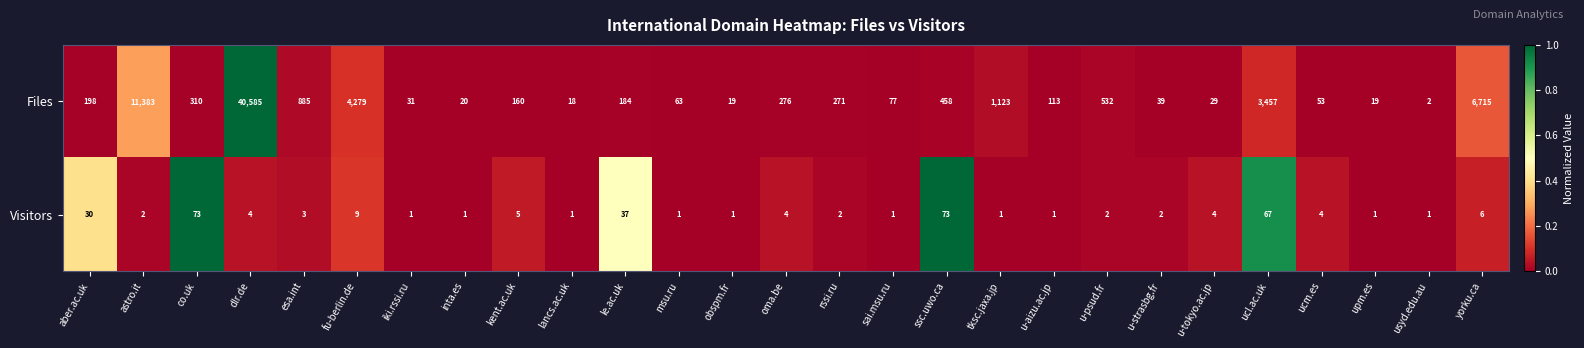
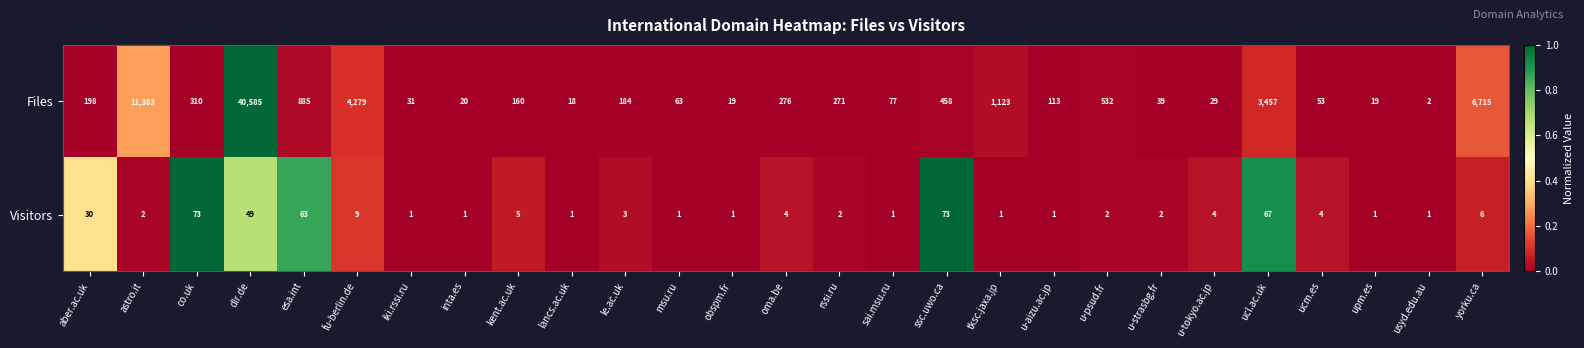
Visitors, dlr.de: 4 -> 49
Visitors, esa.int: 3 -> 63
Visitors, le.ac.uk: 37 -> 3
